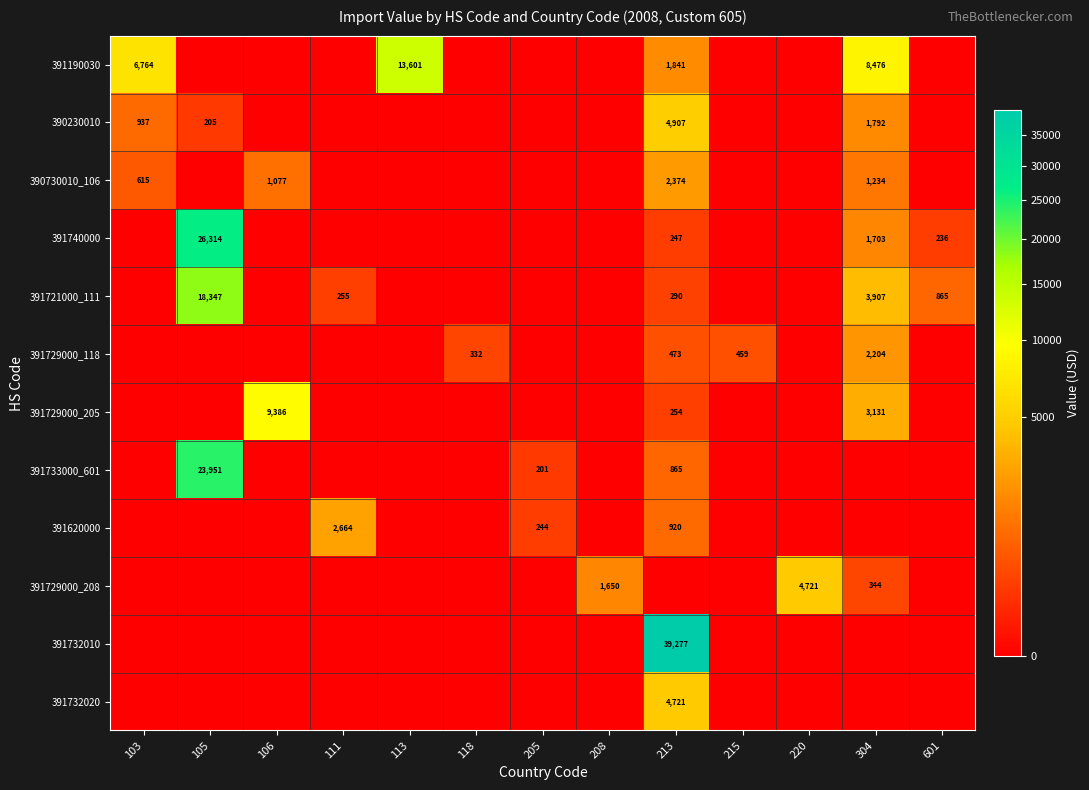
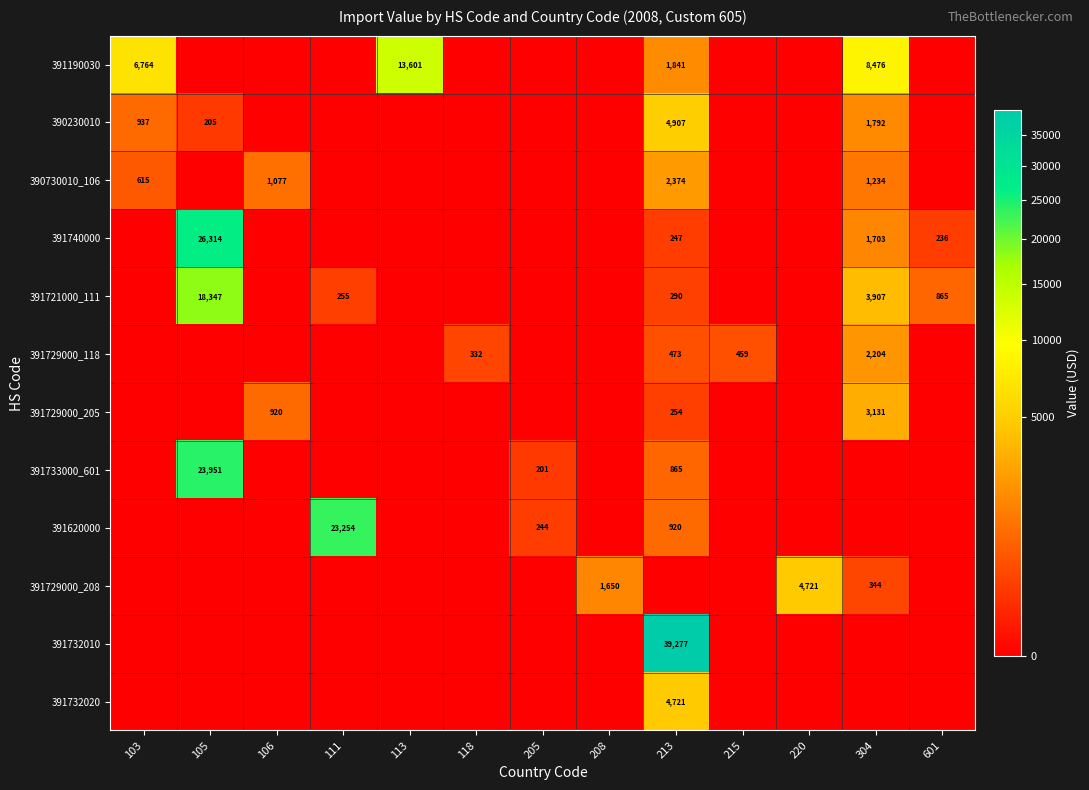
391729000_205, 106: 9,386 -> 920
391620000, 111: 2,664 -> 23,254
